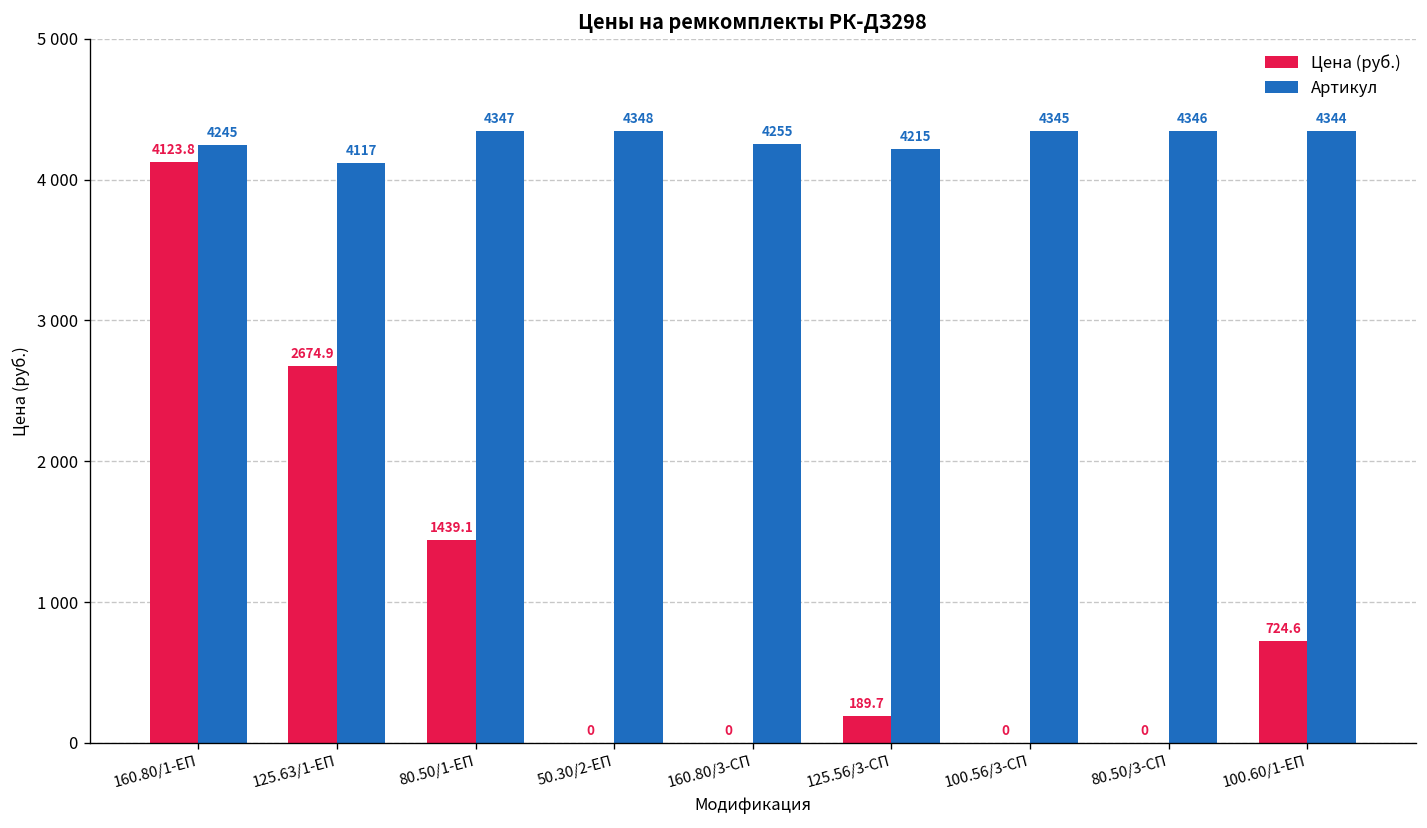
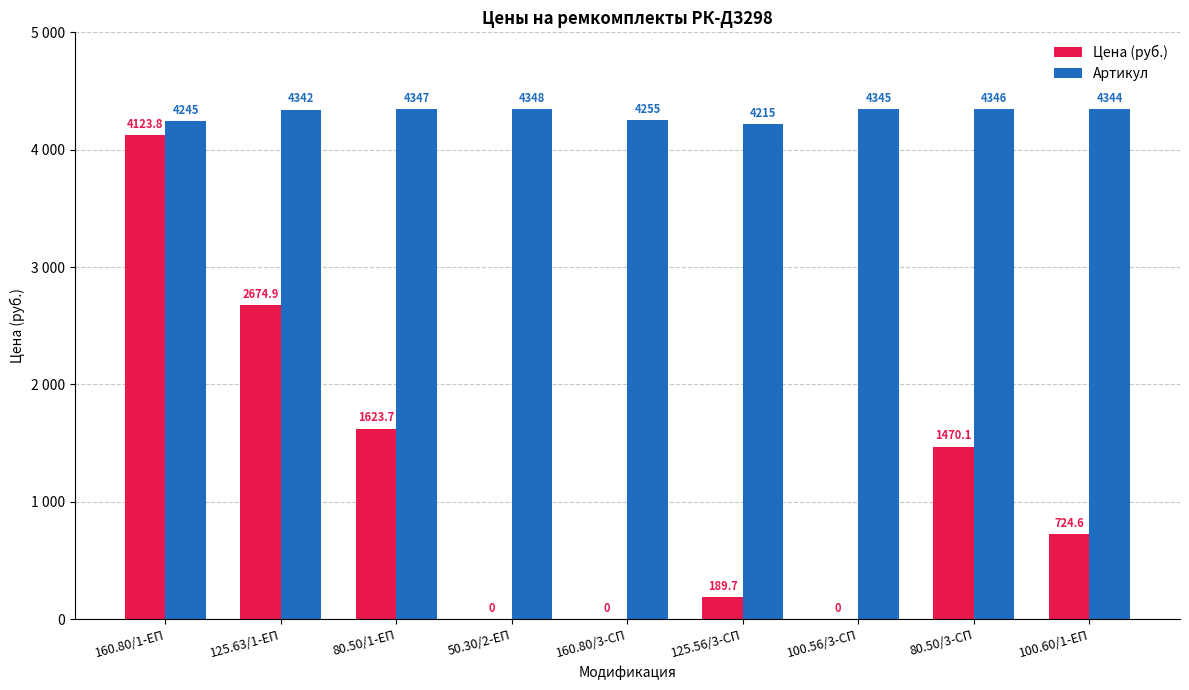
Артикул, 125.63/1-ЕП: 4117 -> 4342
Цена (руб.), 80.50/1-ЕП: 1439.1 -> 1623.7
Цена (руб.), 80.50/3-СП: 0 -> 1470.1
